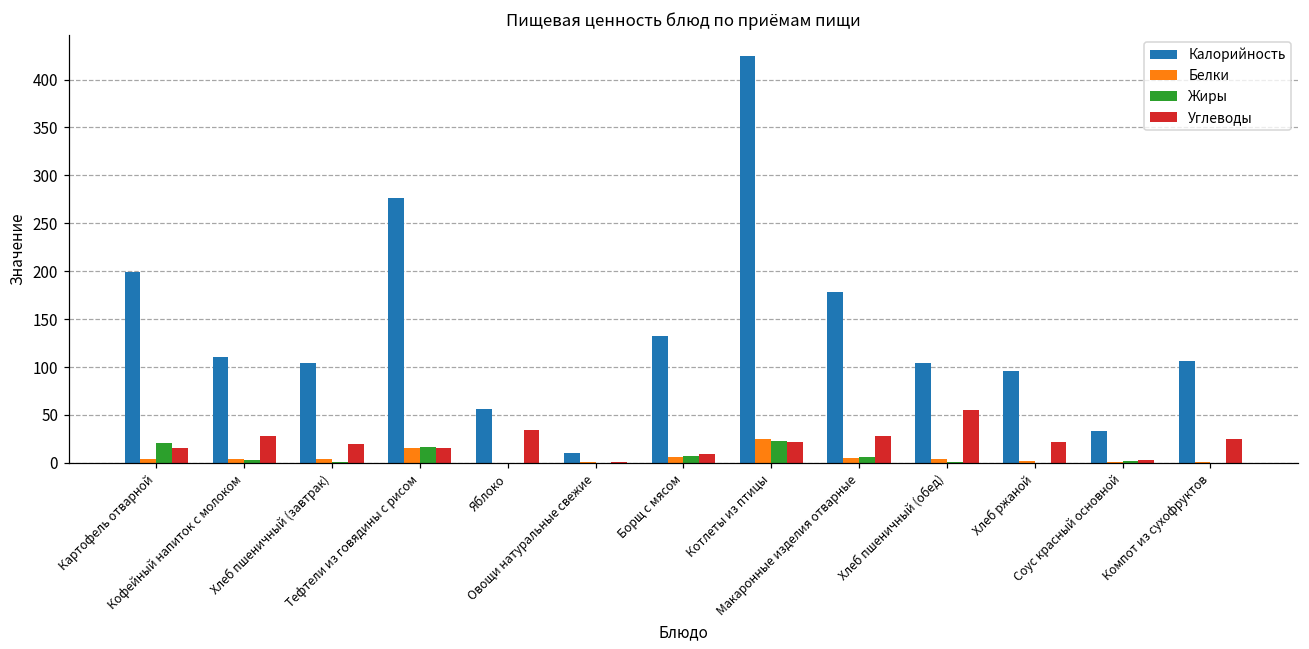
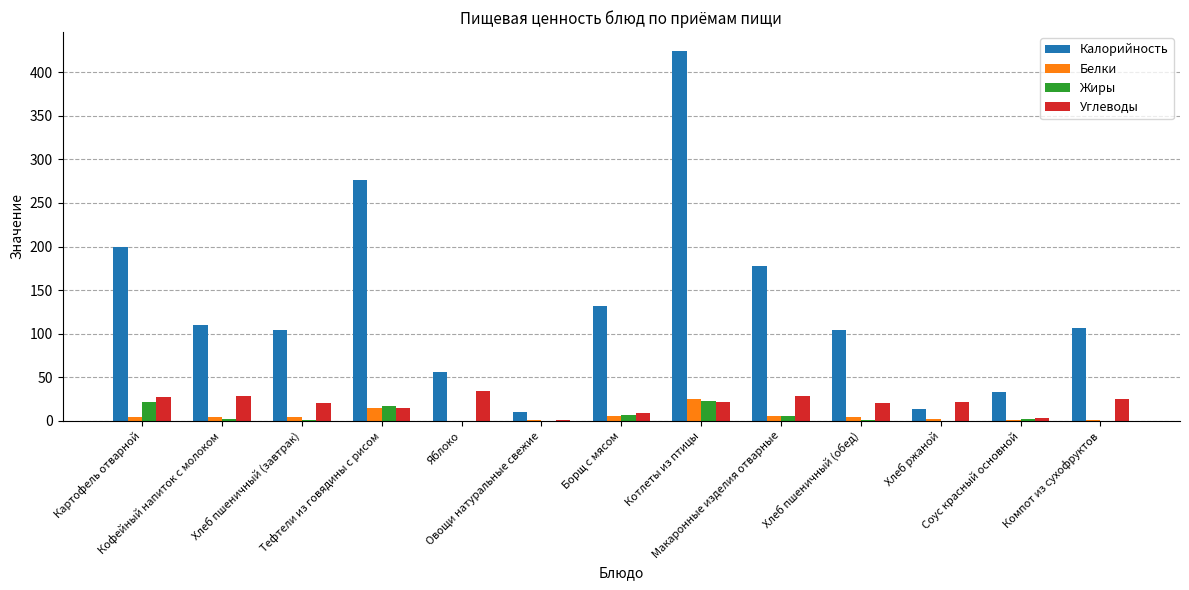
Углеводы, Картофель отварной: 20 -> 30
Углеводы, Хлеб пшеничный (обед): 60 -> 20
Калорийность, Хлеб ржаной: 100 -> 10
